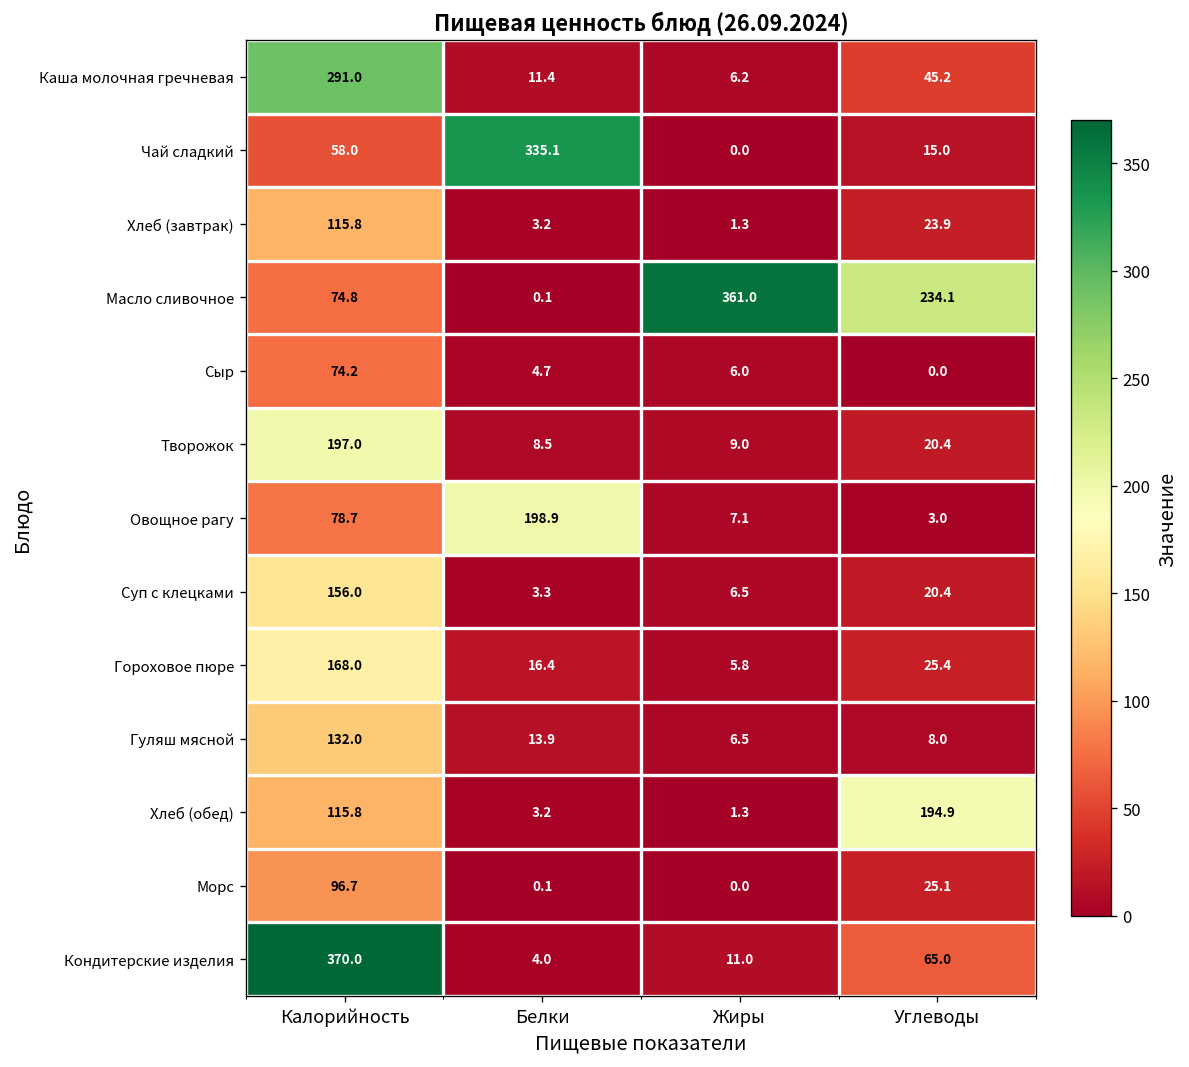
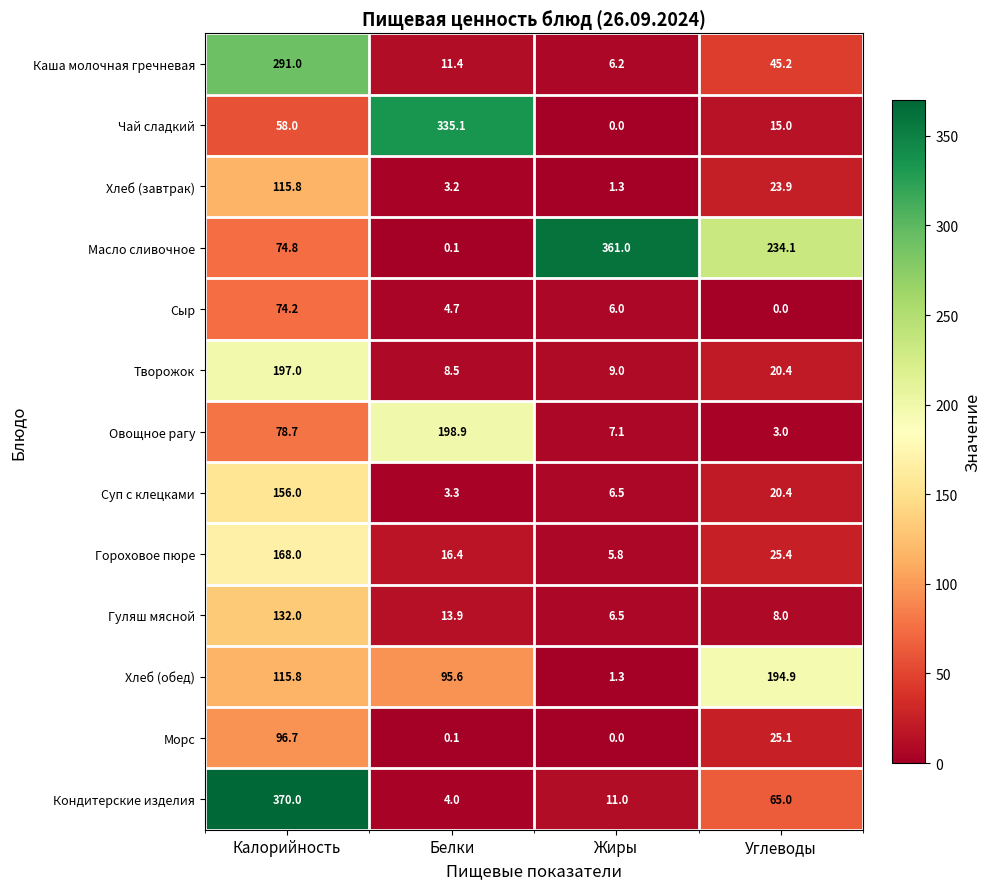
Хлеб (обед), Белки: 3.2 -> 95.6
